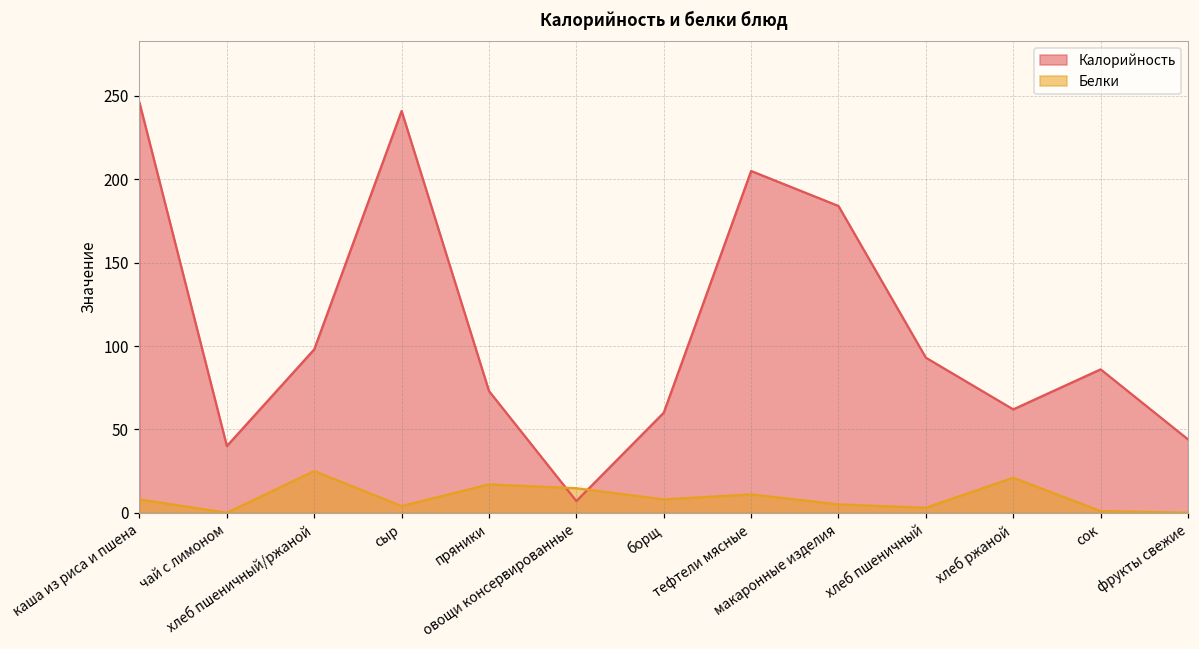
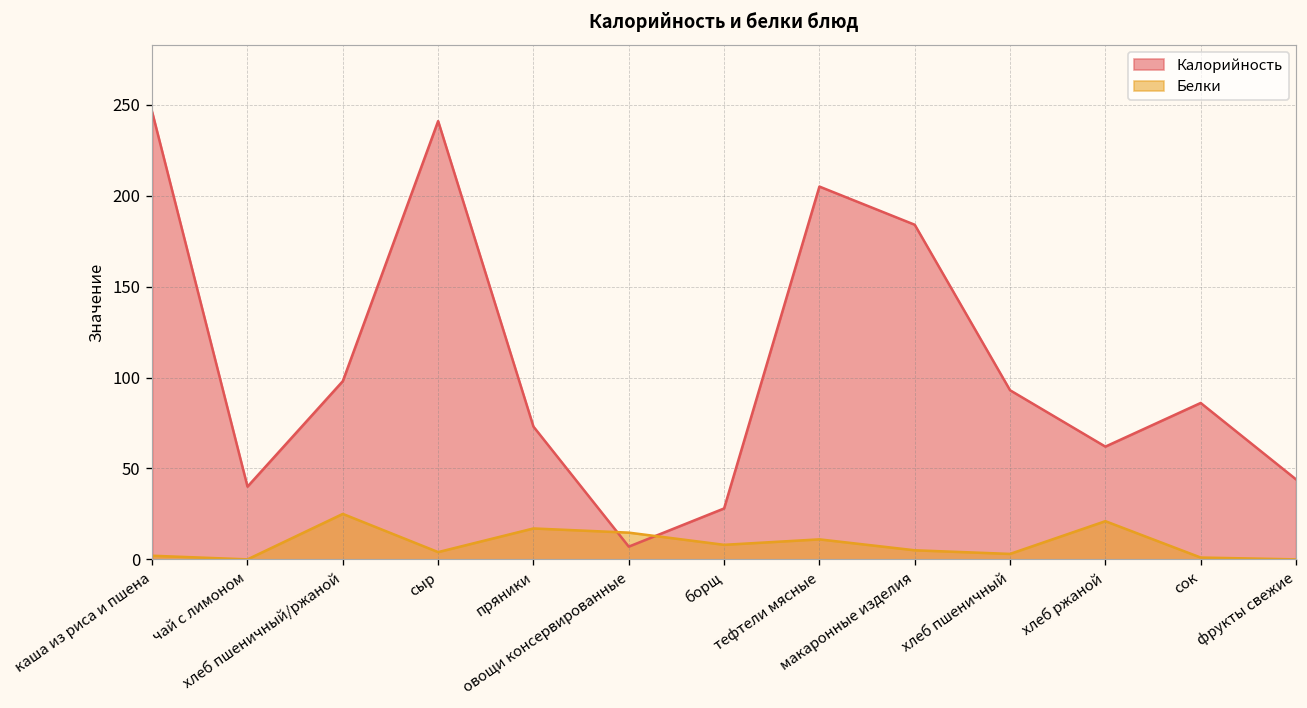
Белки, каша из риса и пшена: 8 -> 2
Калорийность, борщ: 60 -> 28
